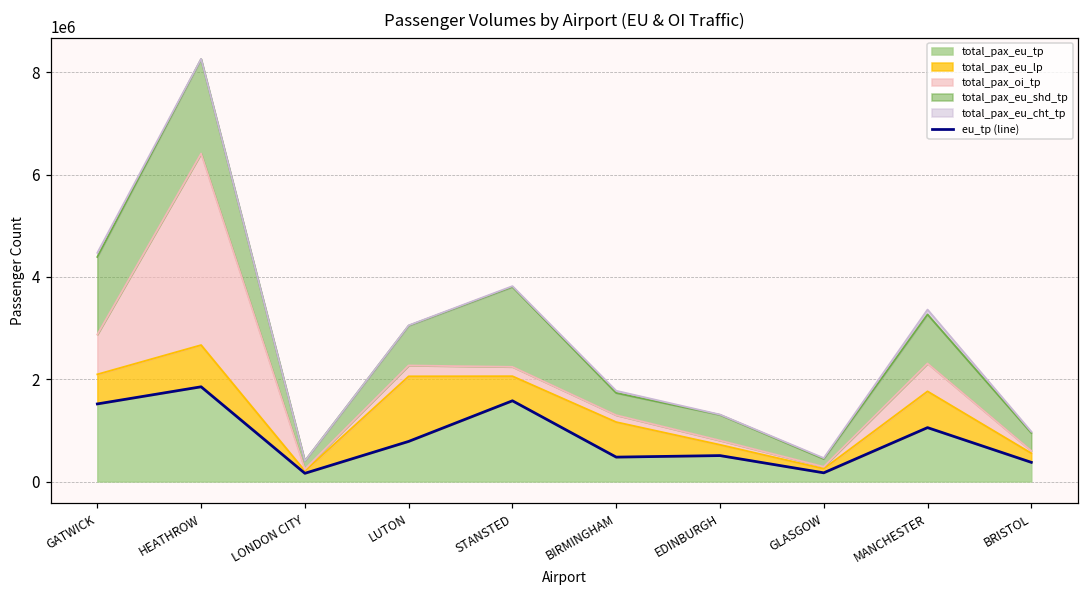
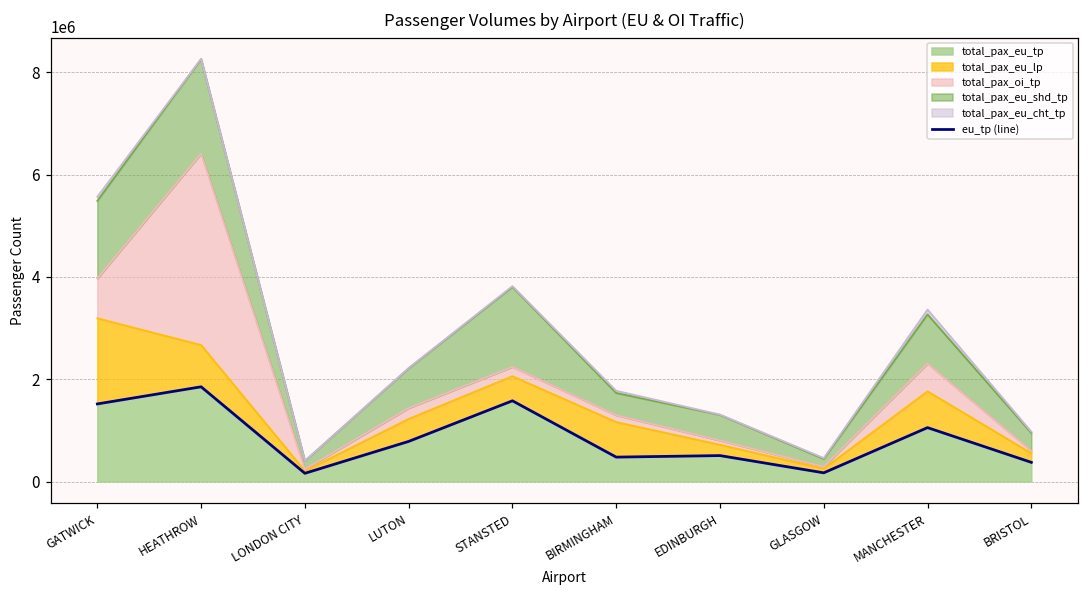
total_pax_eu_lp, GATWICK: 600000 -> 1700000
total_pax_eu_lp, LUTON: 1300000 -> 400000
